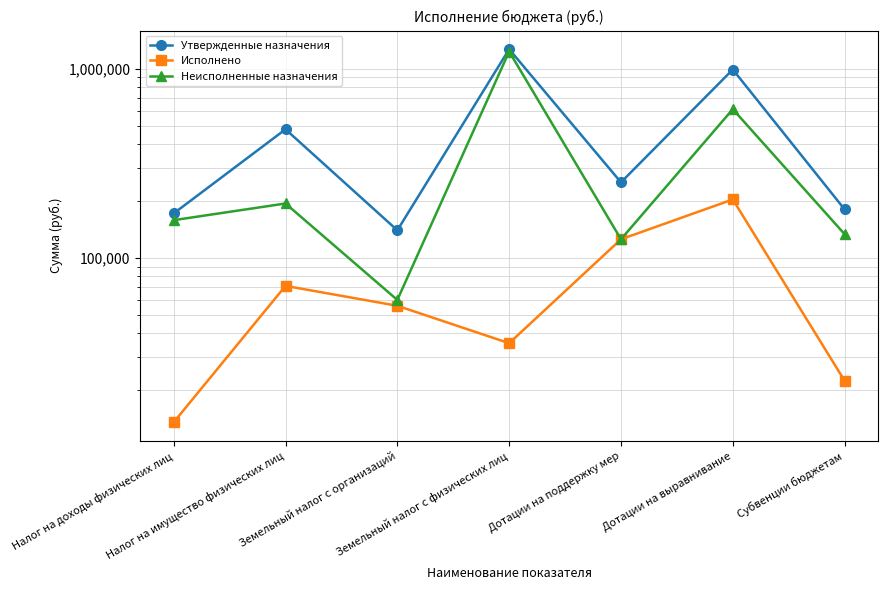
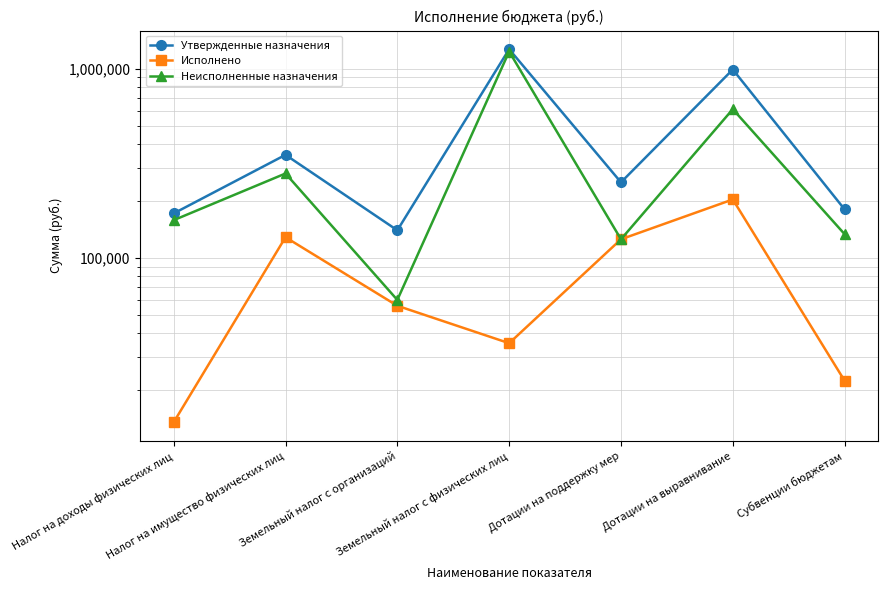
Утвержденные назначения, Налог на имущество физических лиц: 480,000 -> 350,000
Исполнено, Налог на имущество физических лиц: 71,000 -> 130,000
Неисполненные назначения, Налог на имущество физических лиц: 190,000 -> 280,000
